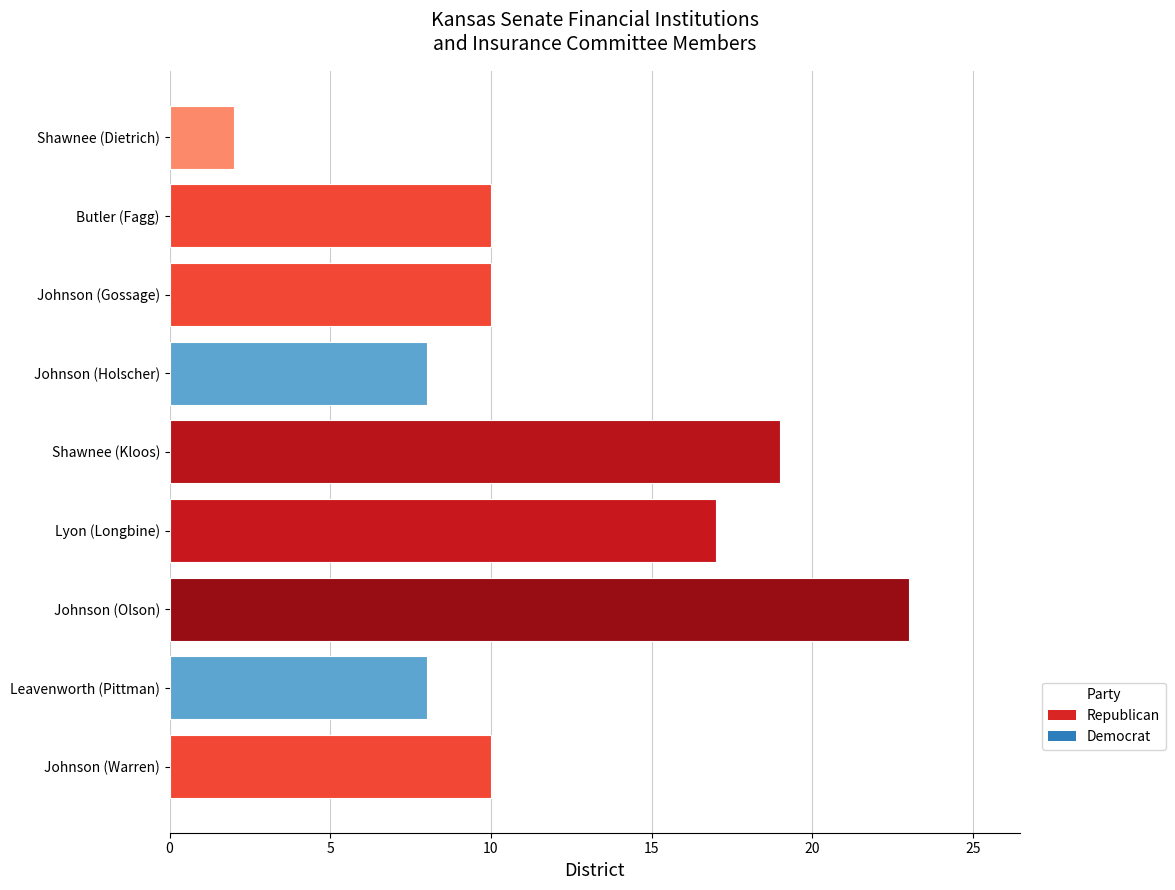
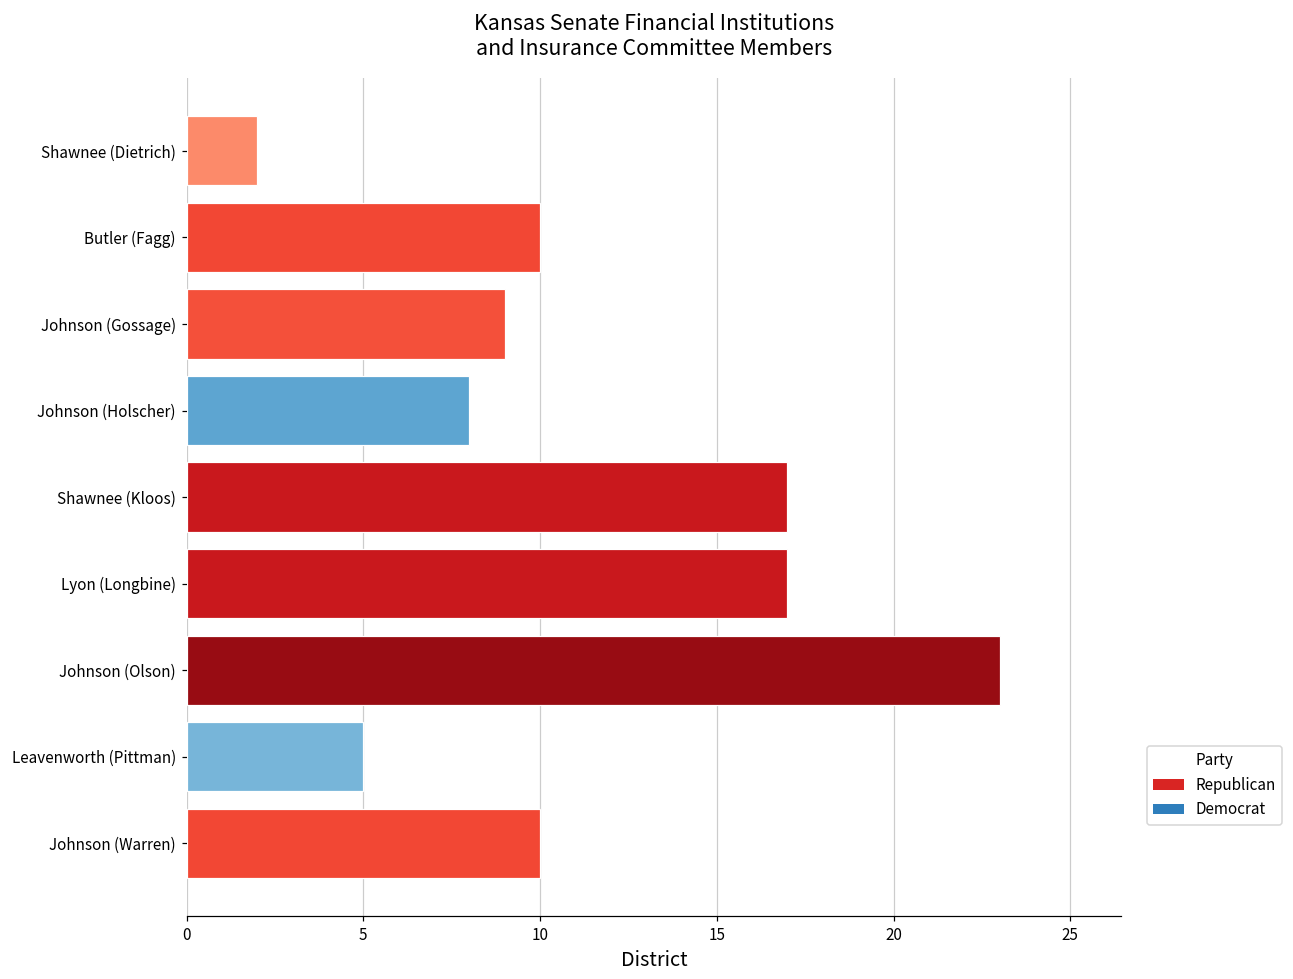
Johnson (Gossage): 10 -> 9
Shawnee (Kloos): 19 -> 17
Leavenworth (Pittman): 8 -> 5
